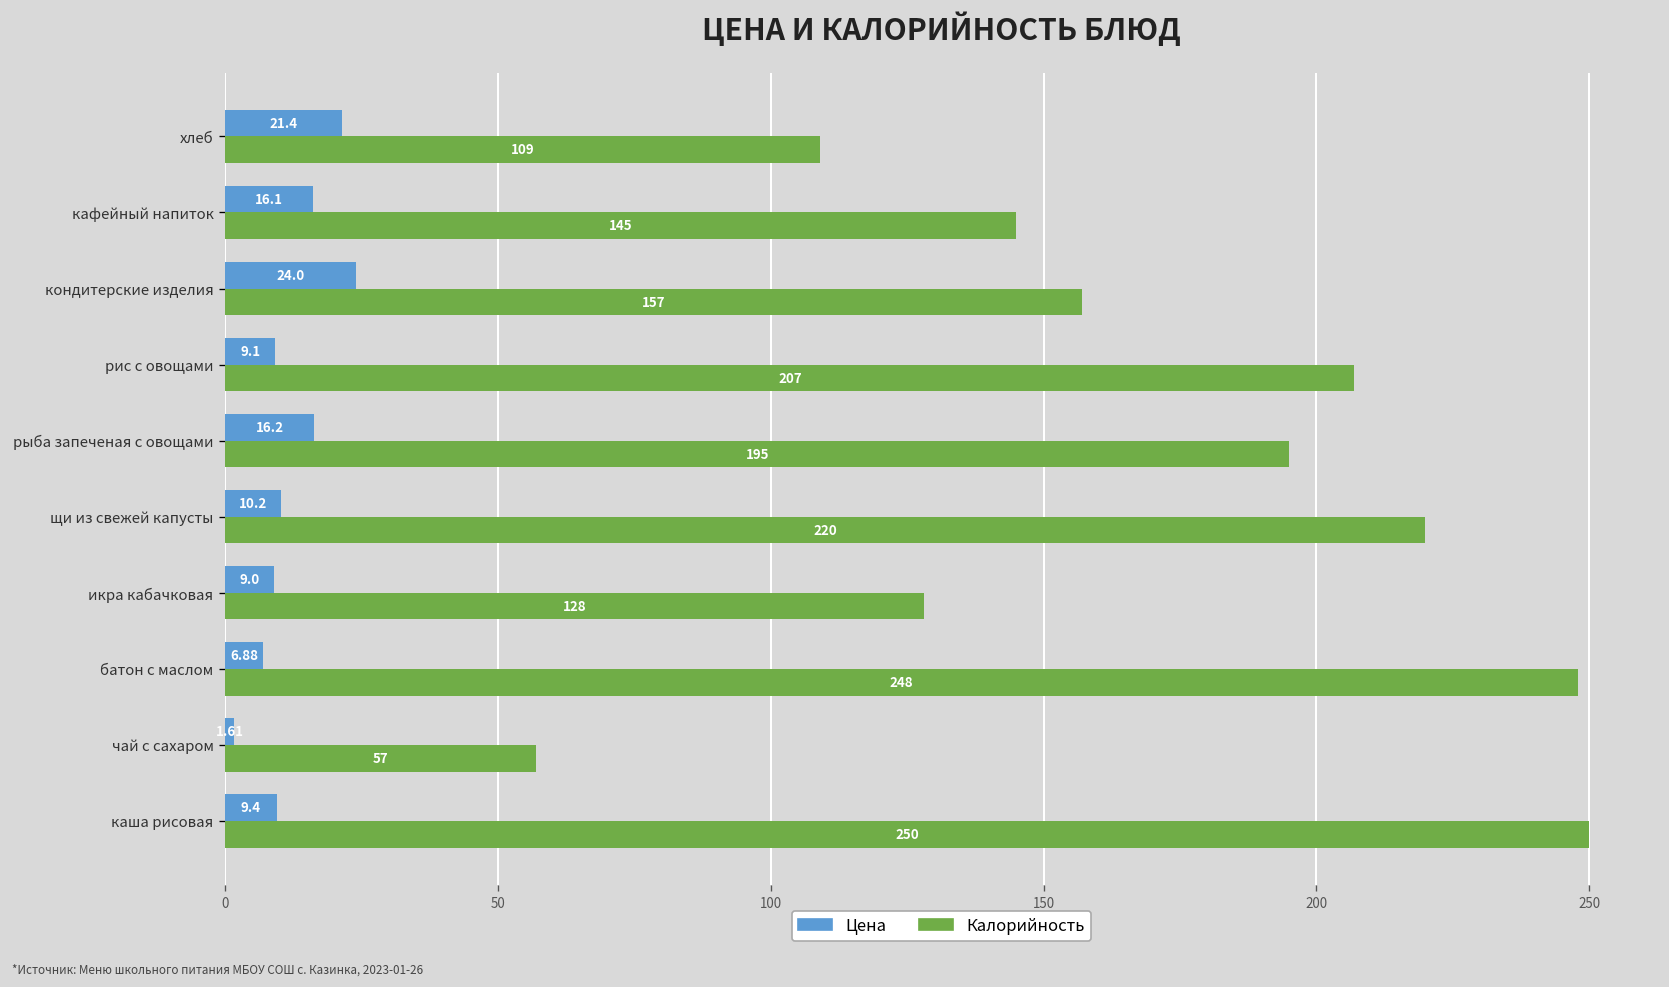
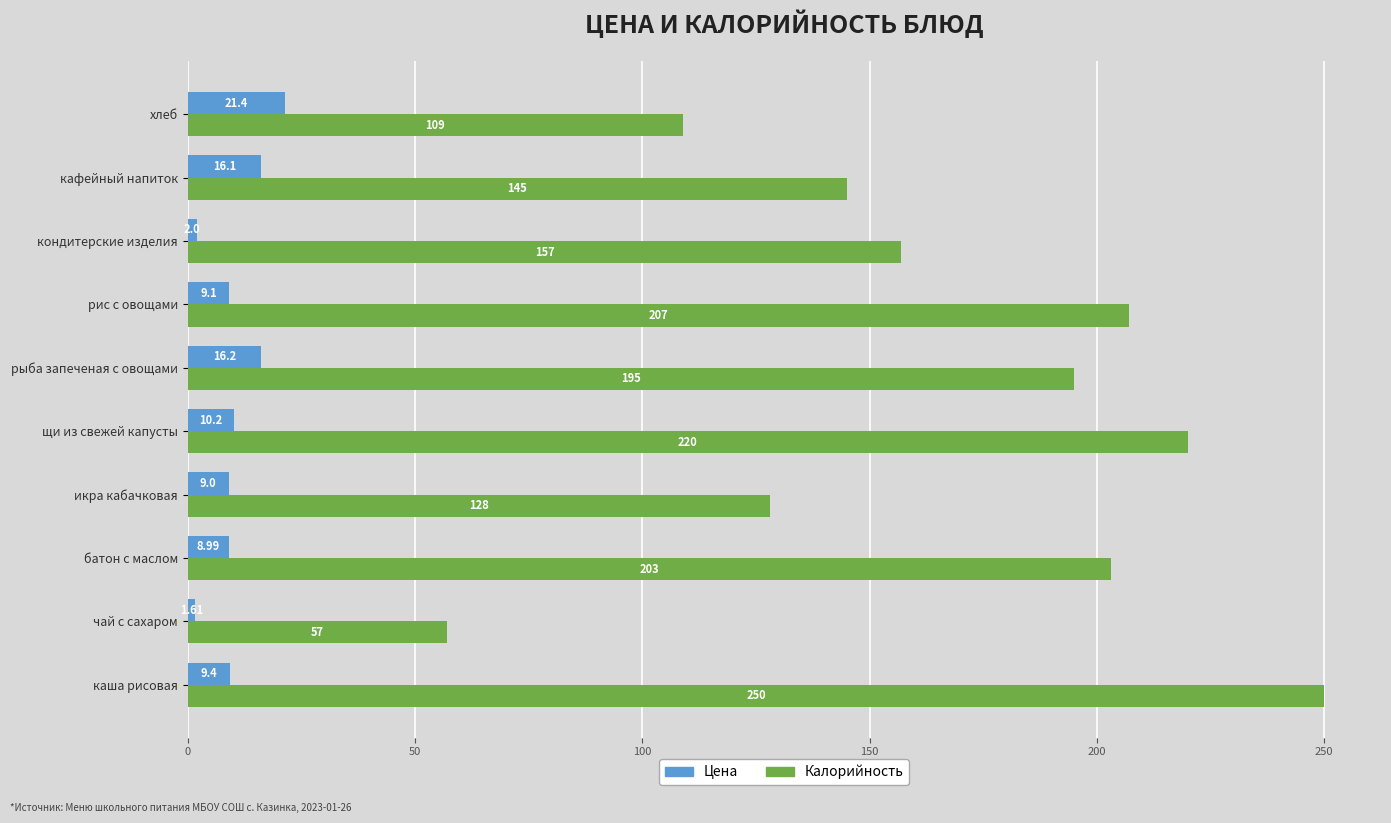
Цена, кондитерские изделия: 24 -> 2
Цена, батон с маслом: 6.88 -> 8.99
Калорийность, батон с маслом: 248 -> 203
